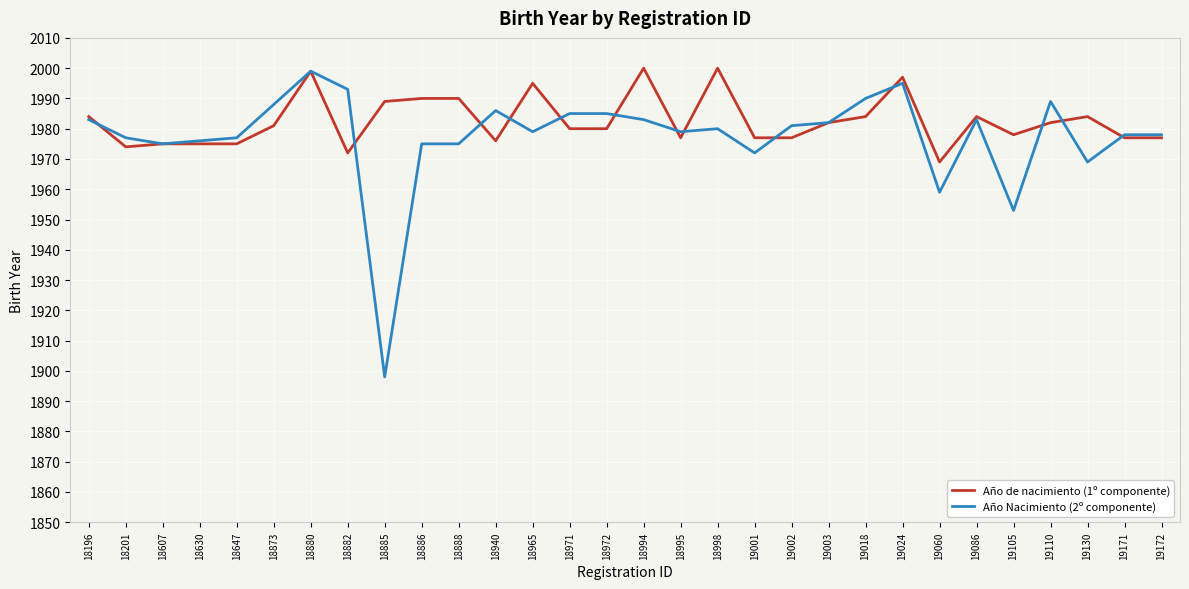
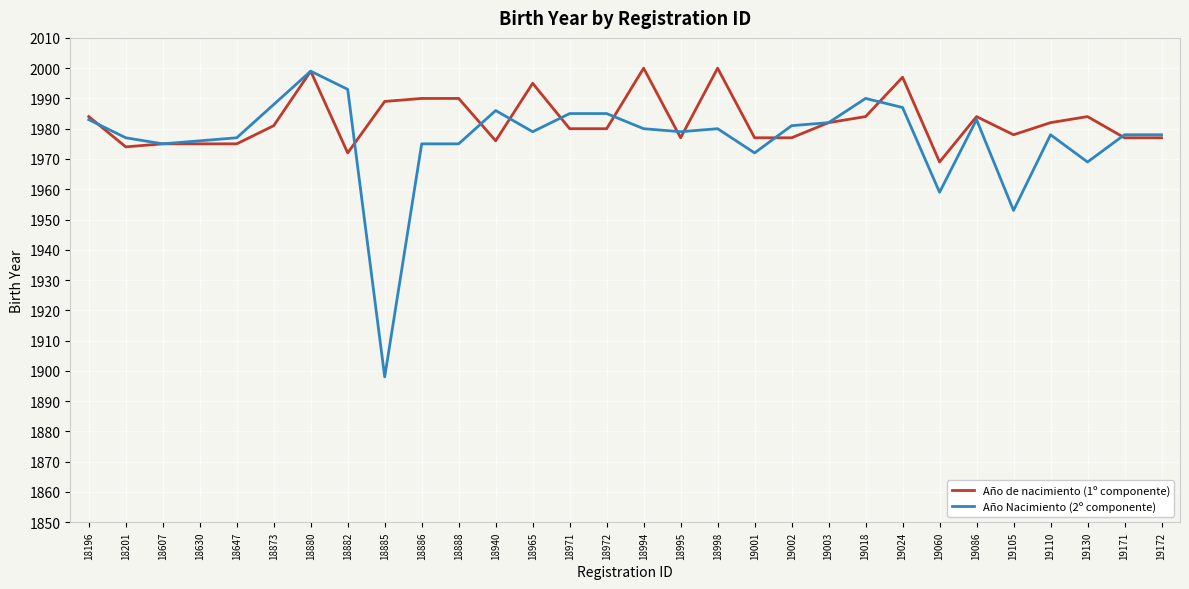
Año Nacimiento (2º componente), 18994: 1983 -> 1980
Año Nacimiento (2º componente), 19024: 1995 -> 1987
Año Nacimiento (2º componente), 19110: 1989 -> 1978
